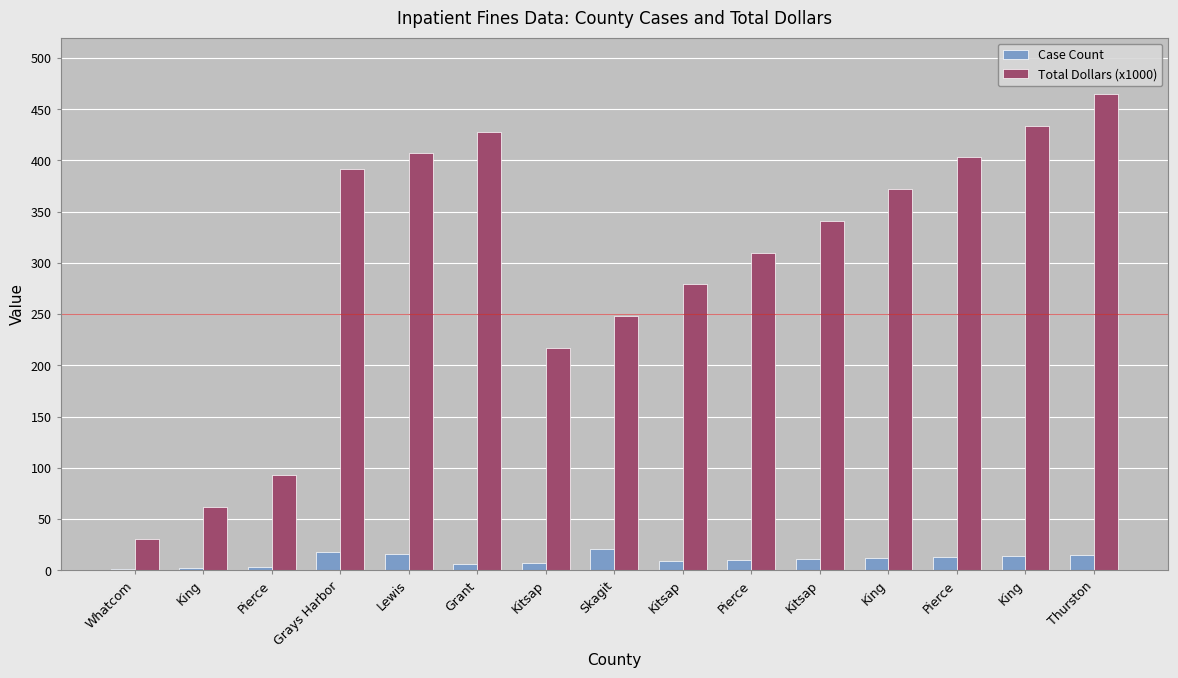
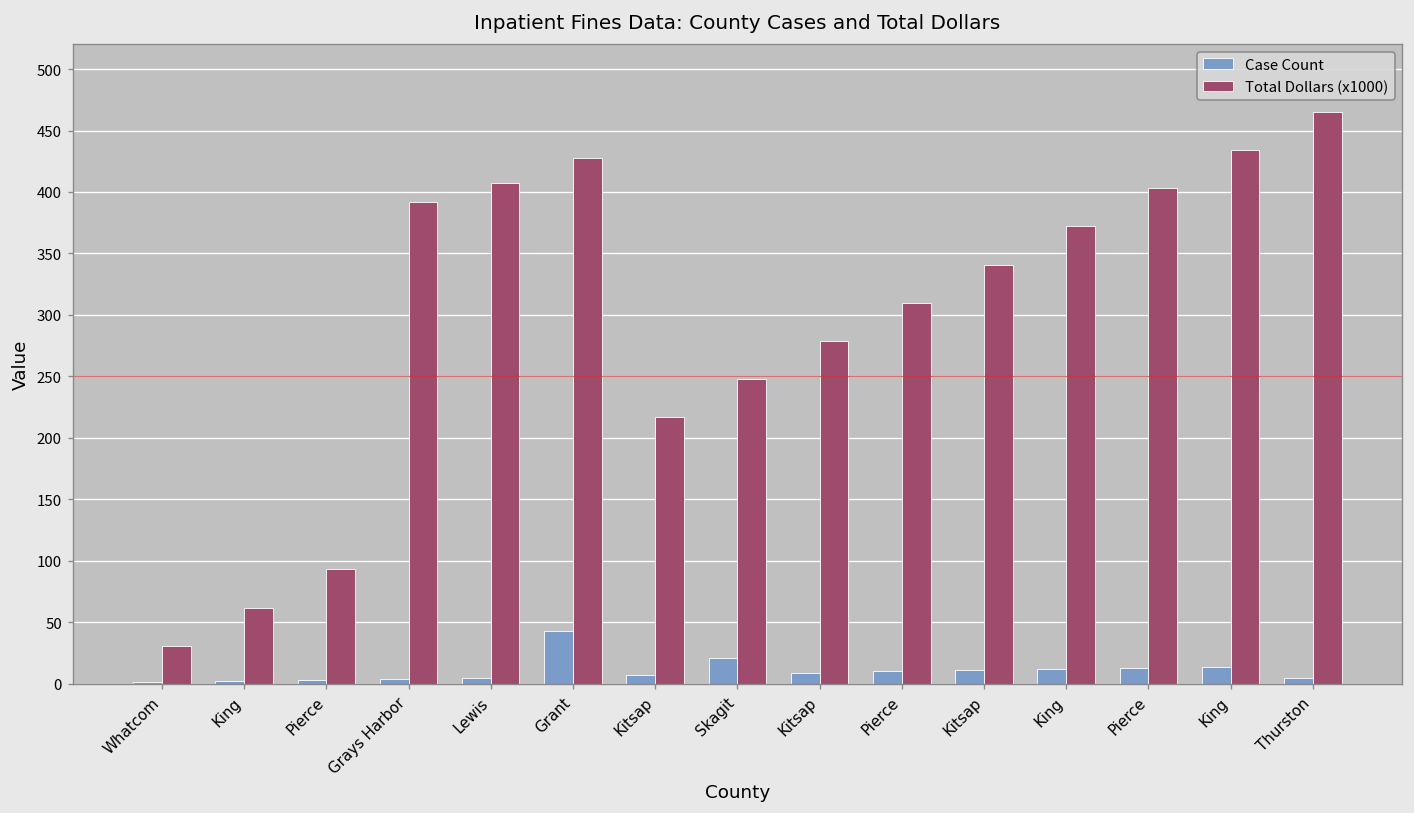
Case Count, Grays Harbor: 18 -> 4
Case Count, Lewis: 16 -> 5
Case Count, Grant: 6 -> 43
Case Count, Thurston: 15 -> 5
